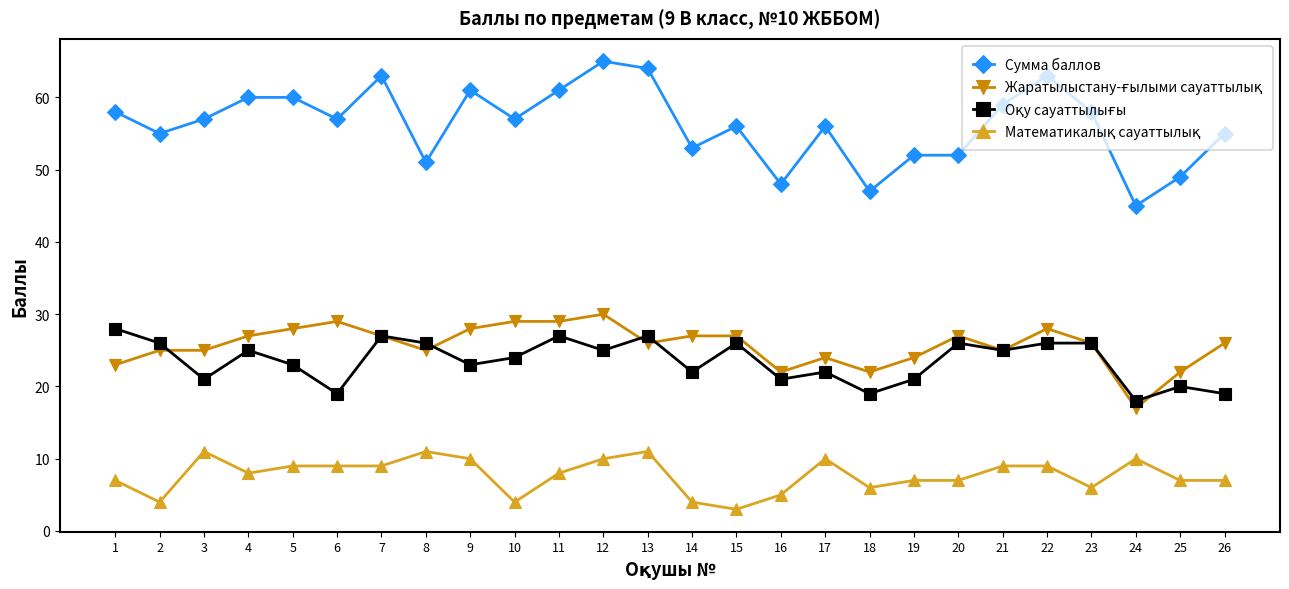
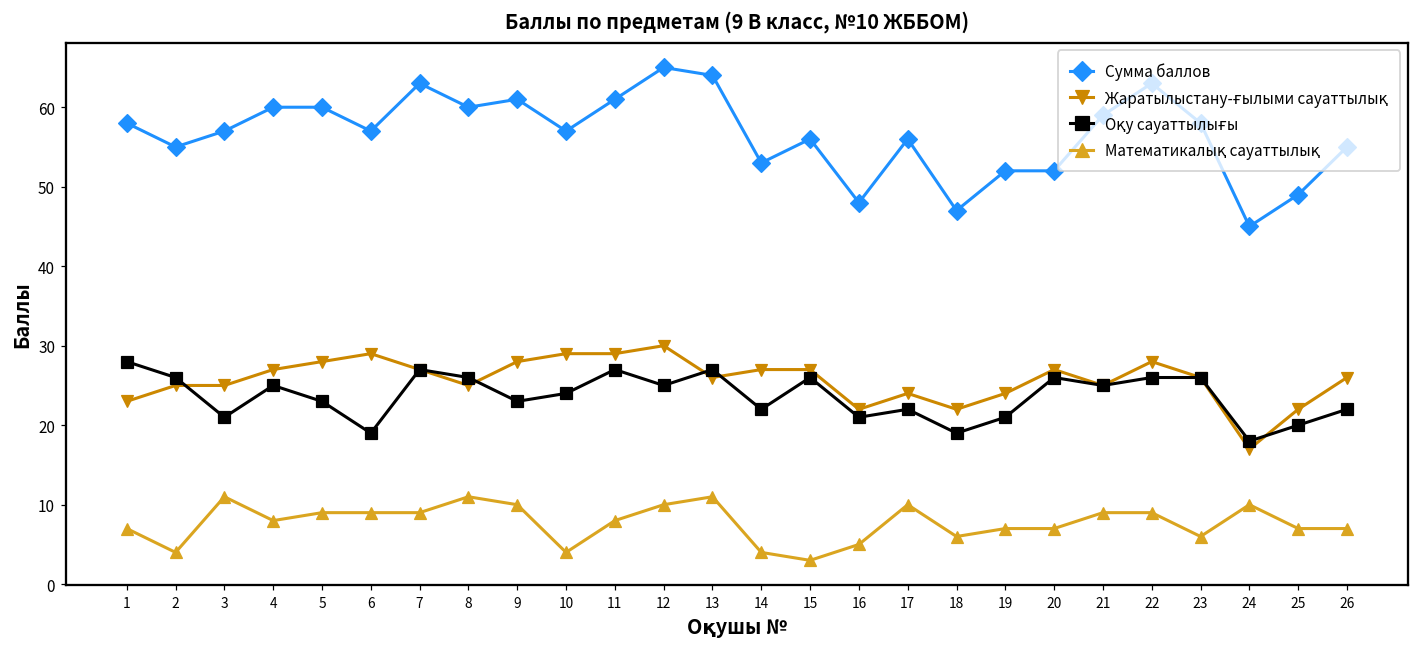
Сумма баллов, 8: 51 -> 60
Оқу сауаттылығы, 26: 19 -> 22
